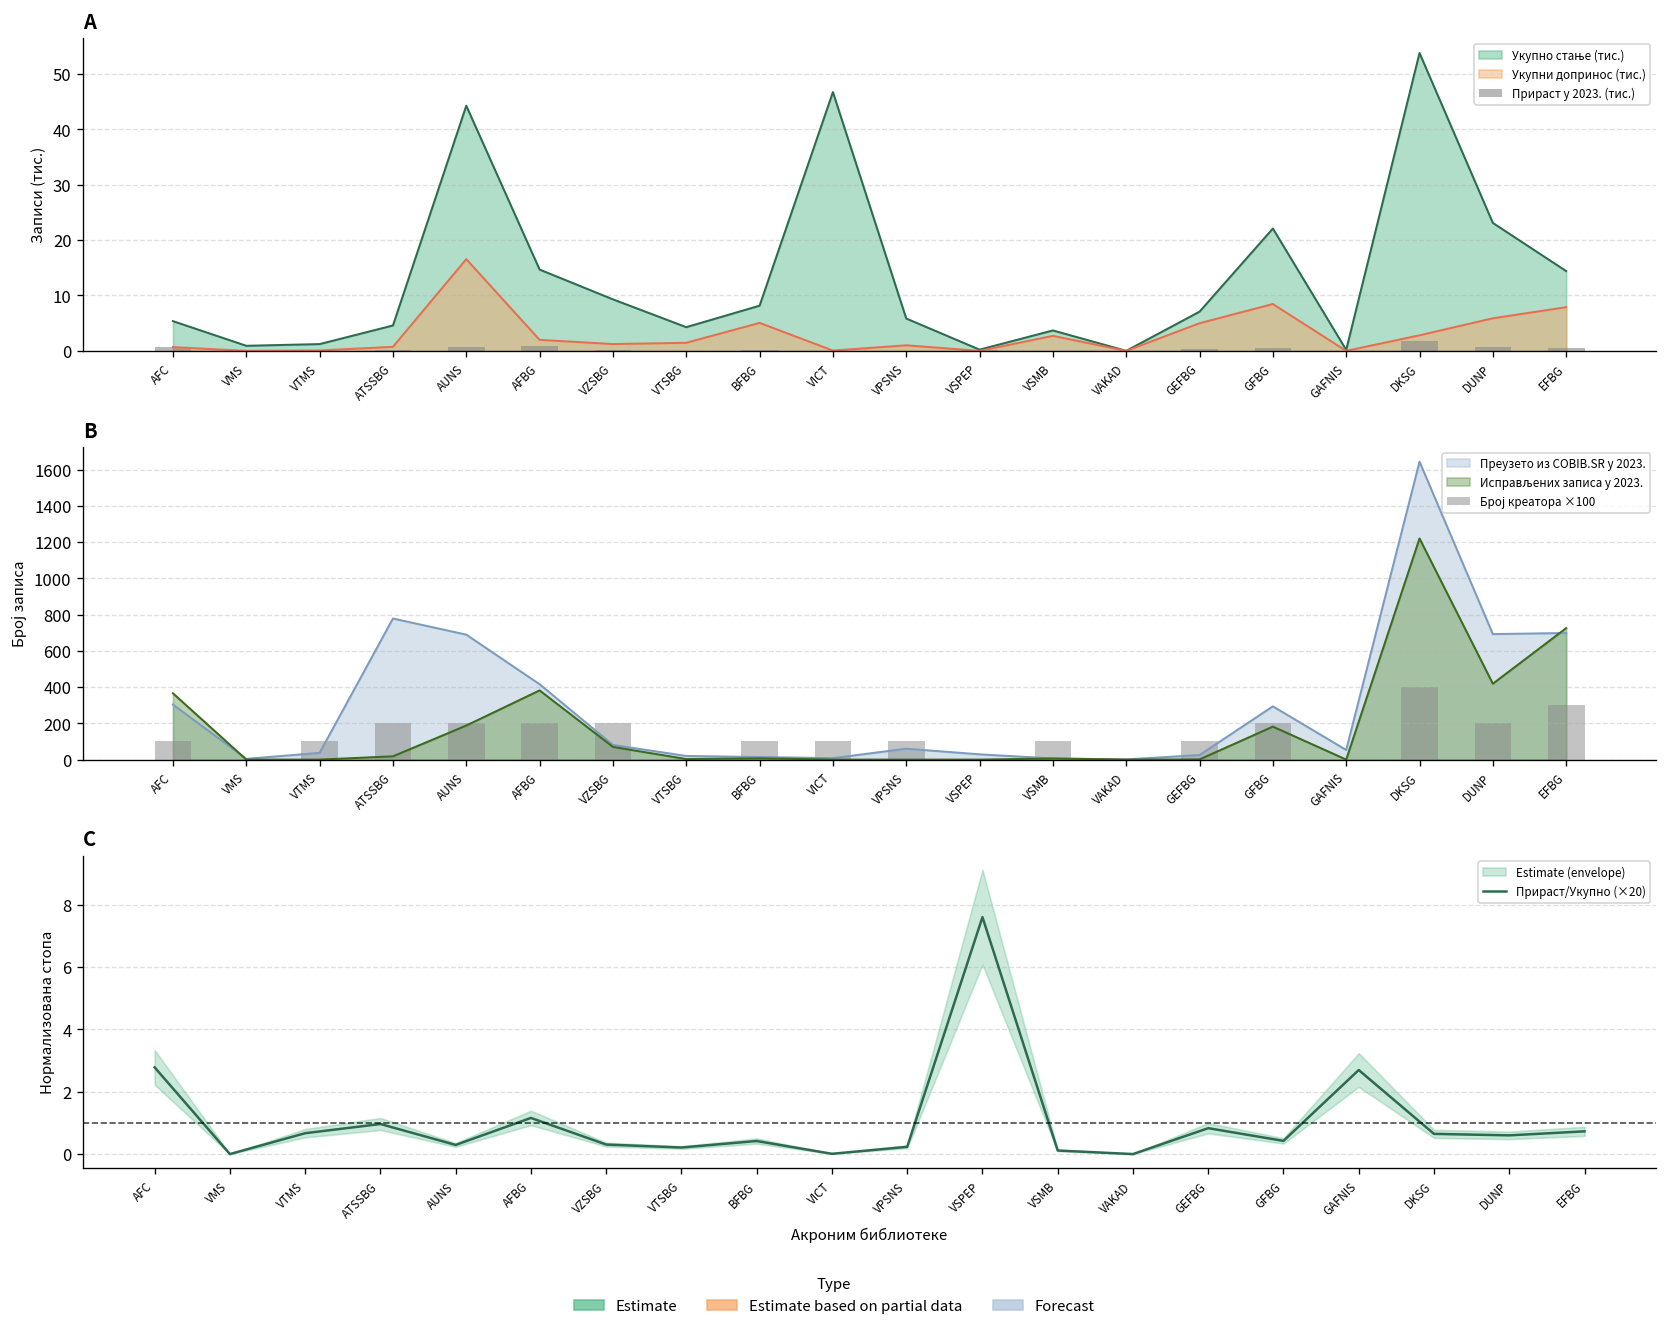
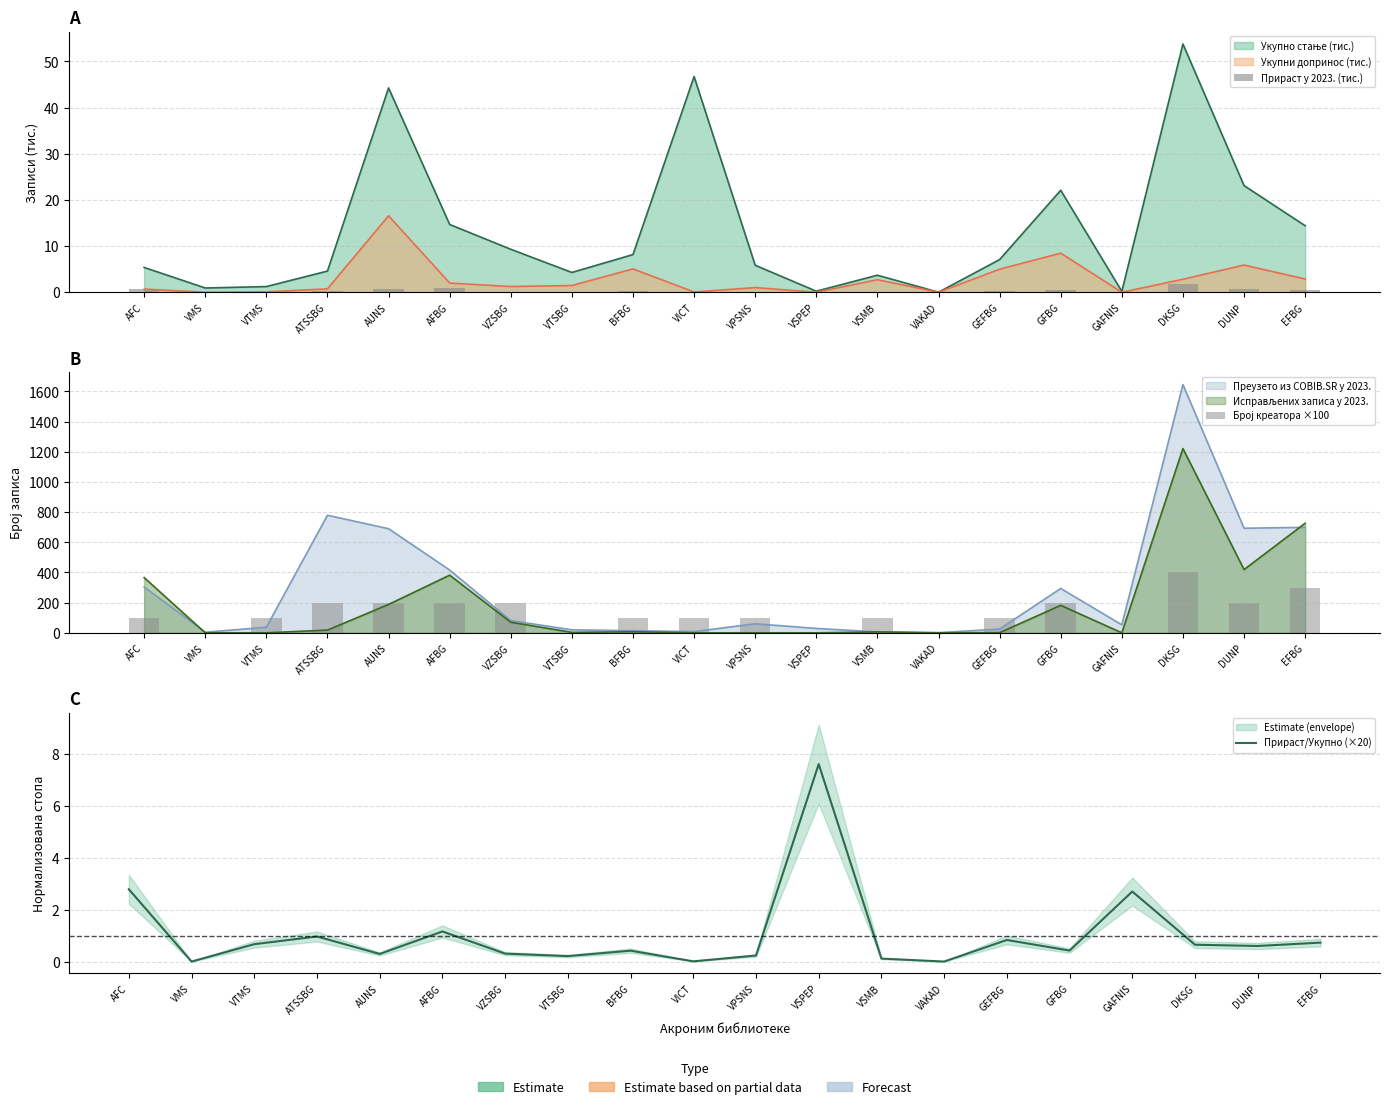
A, Укупни допринос (тис.), EFBG: 8 -> 3
